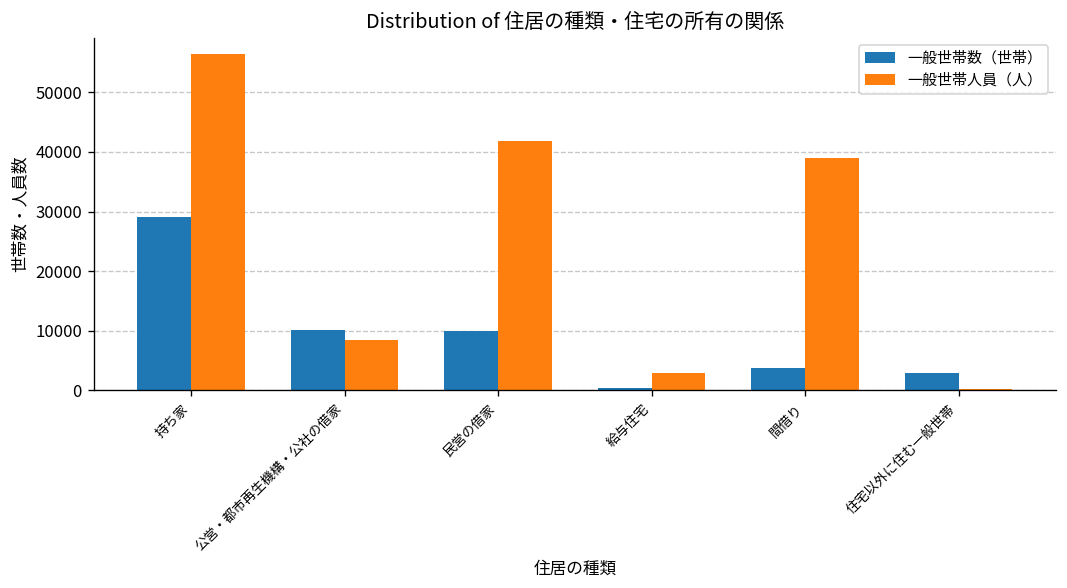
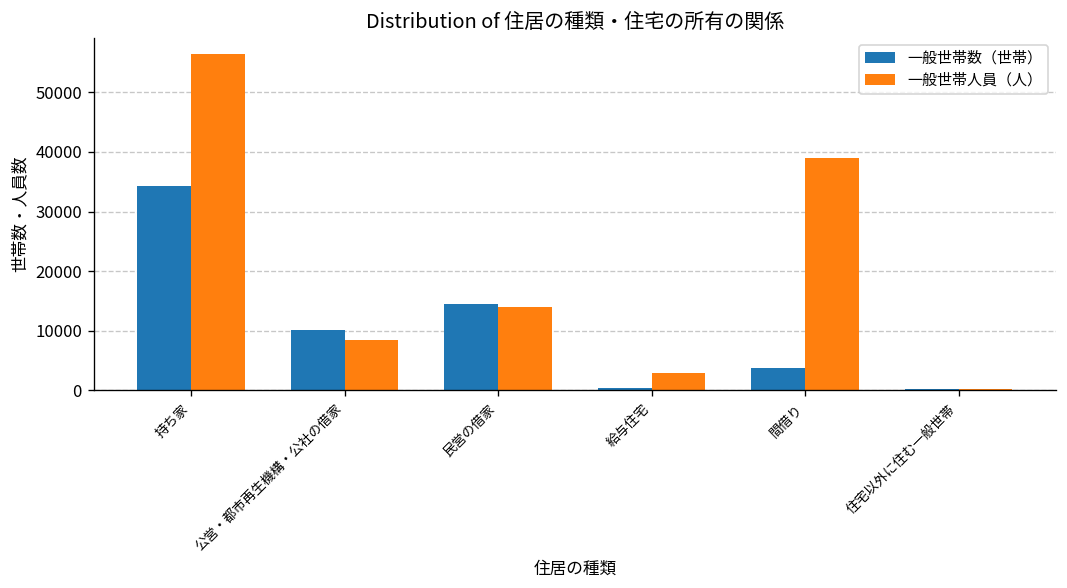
一般世帯数（世帯）, 持ち家: 29000 -> 34000
一般世帯数（世帯）, 民営の借家: 10000 -> 14000
一般世帯人員（人）, 民営の借家: 42000 -> 14000
一般世帯数（世帯）, 住宅以外に住む一般世帯: 3000 -> 0
